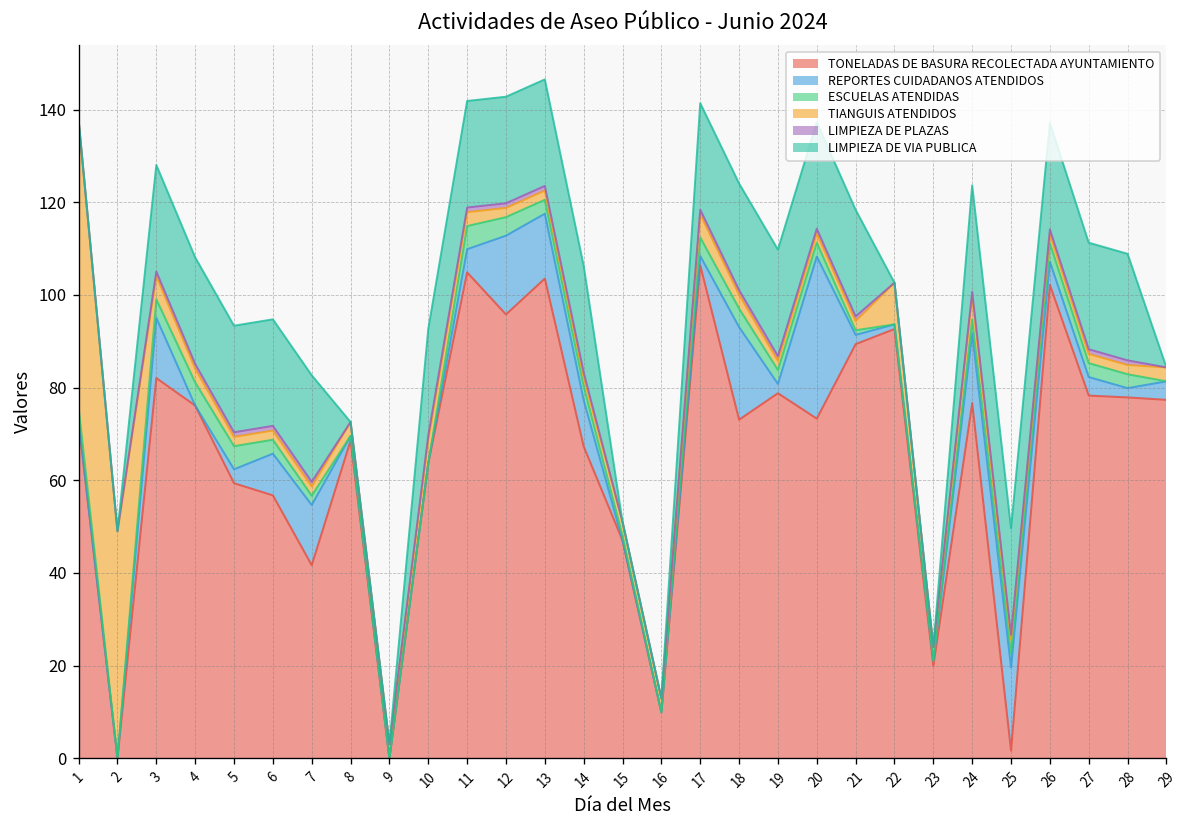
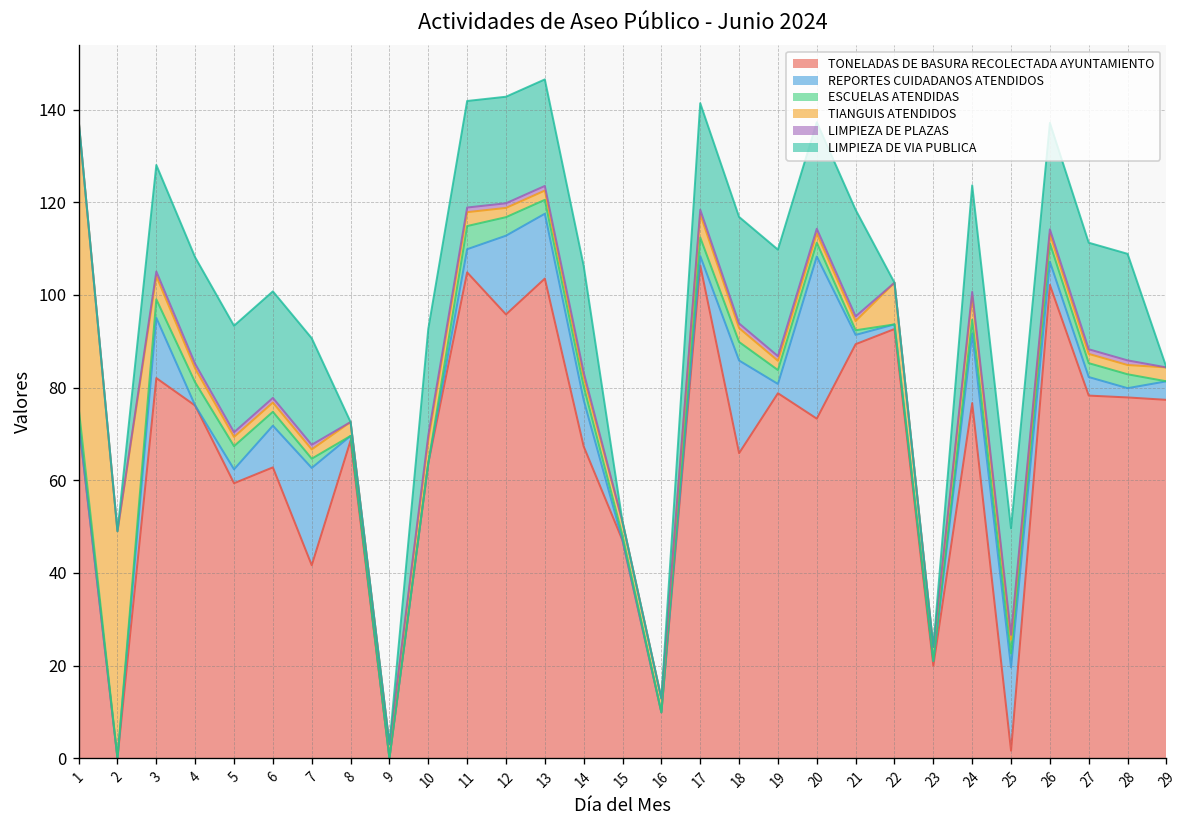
TONELADAS DE BASURA RECOLECTADA AYUNTAMIENTO, 6: 57 -> 63
REPORTES CUIDADANOS ATENDIDOS, 7: 13 -> 21
TONELADAS DE BASURA RECOLECTADA AYUNTAMIENTO, 18: 73 -> 66
